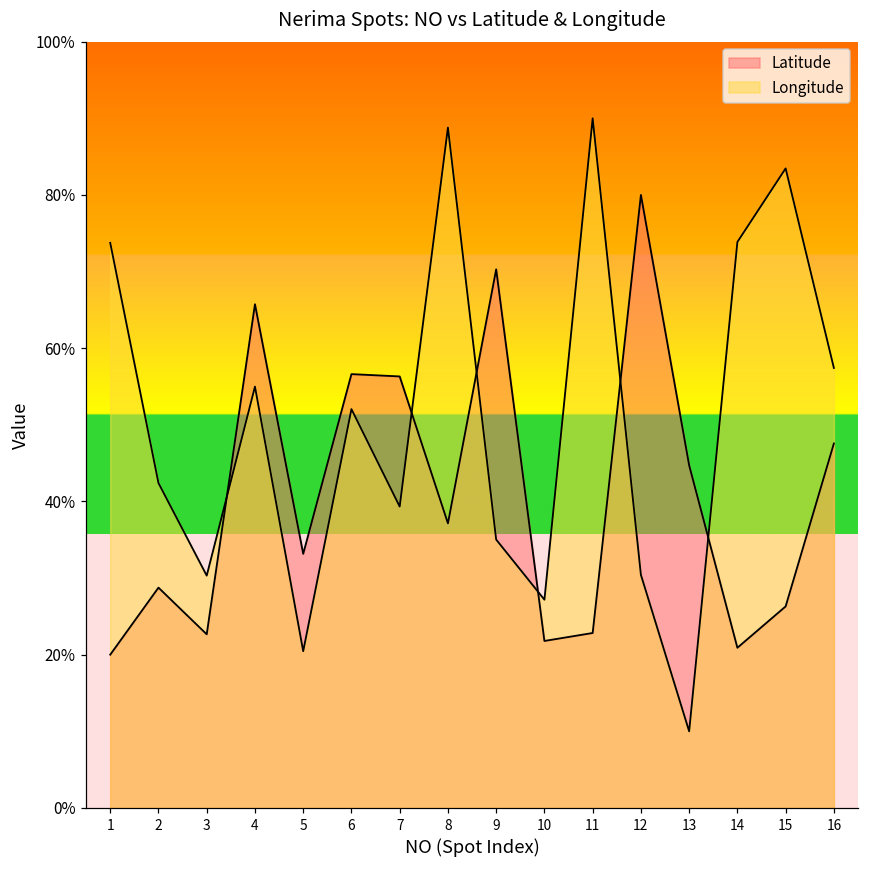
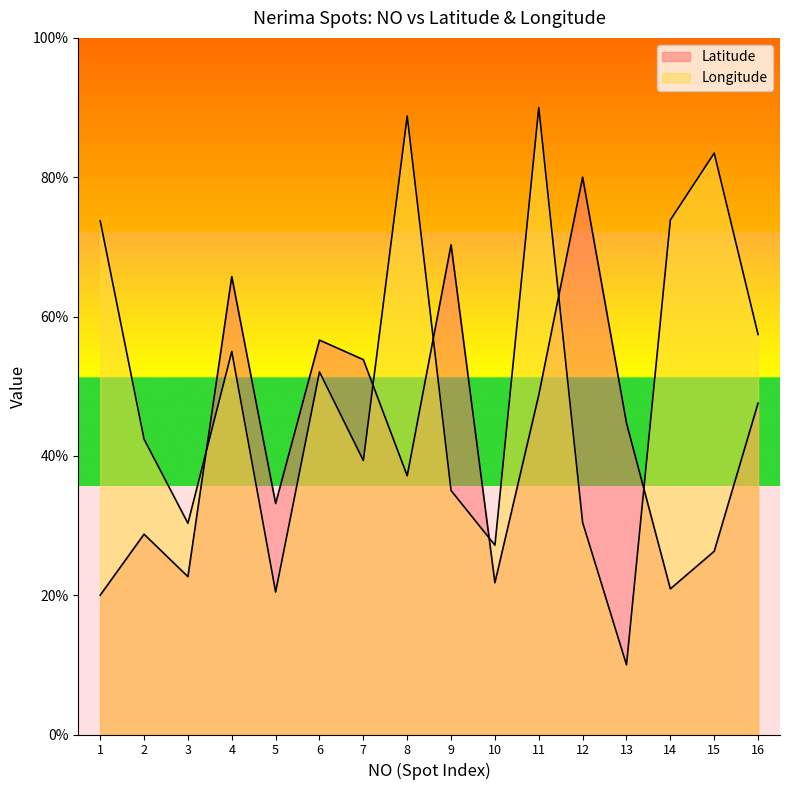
Latitude, 7: 56% -> 54%
Latitude, 11: 23% -> 49%
